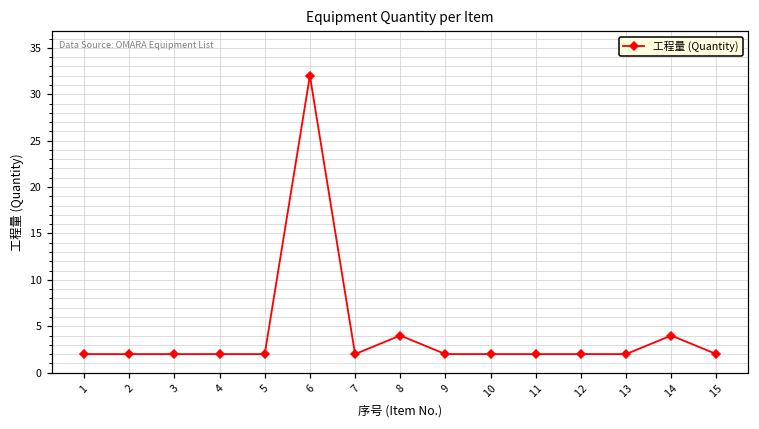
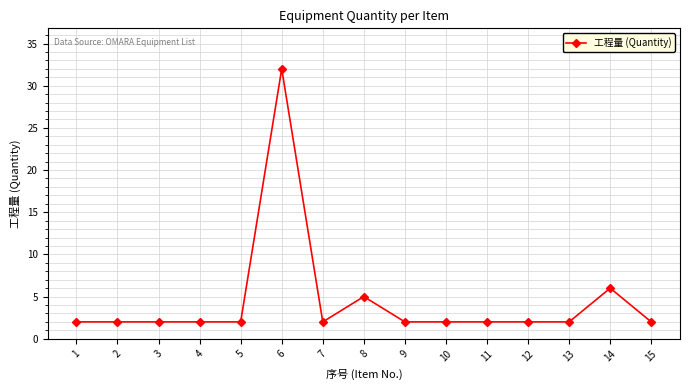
8: 4 -> 5
14: 4 -> 6
